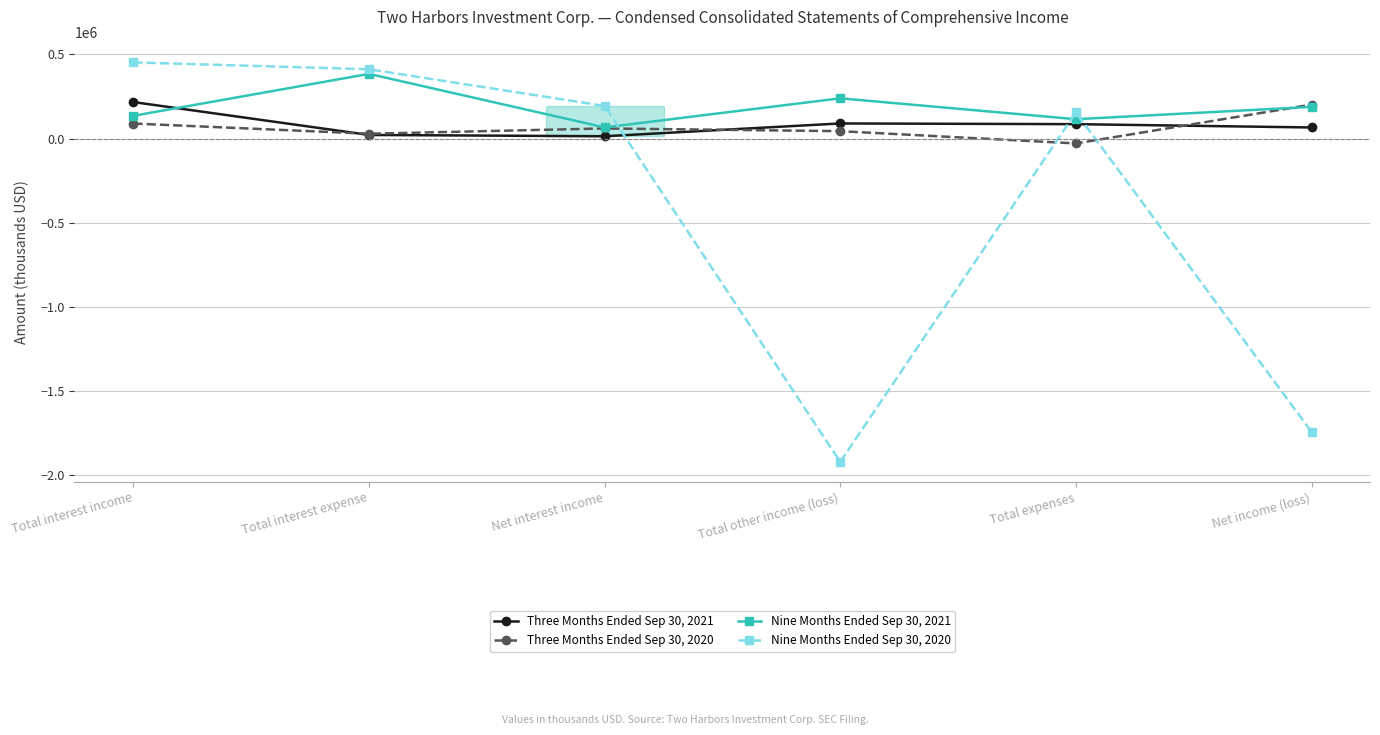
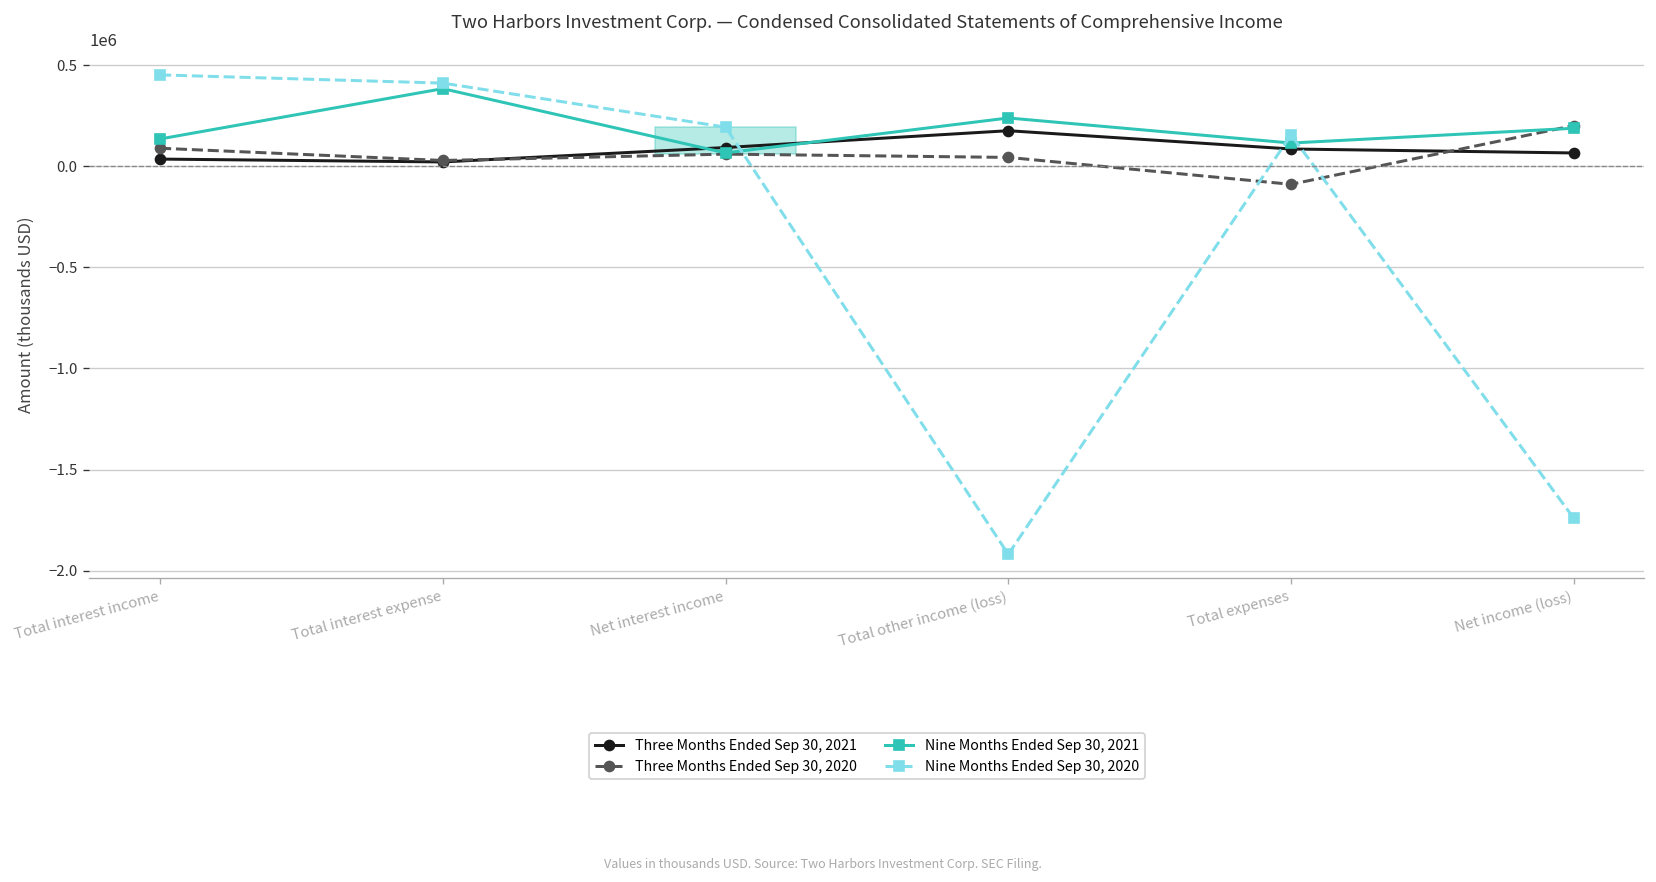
Three Months Ended Sep 30, 2021, Total interest income: 220000 -> 40000
Three Months Ended Sep 30, 2021, Net interest income: 10000 -> 90000
Three Months Ended Sep 30, 2021, Total other income (loss): 90000 -> 180000
Three Months Ended Sep 30, 2020, Total expenses: -30000 -> -90000
